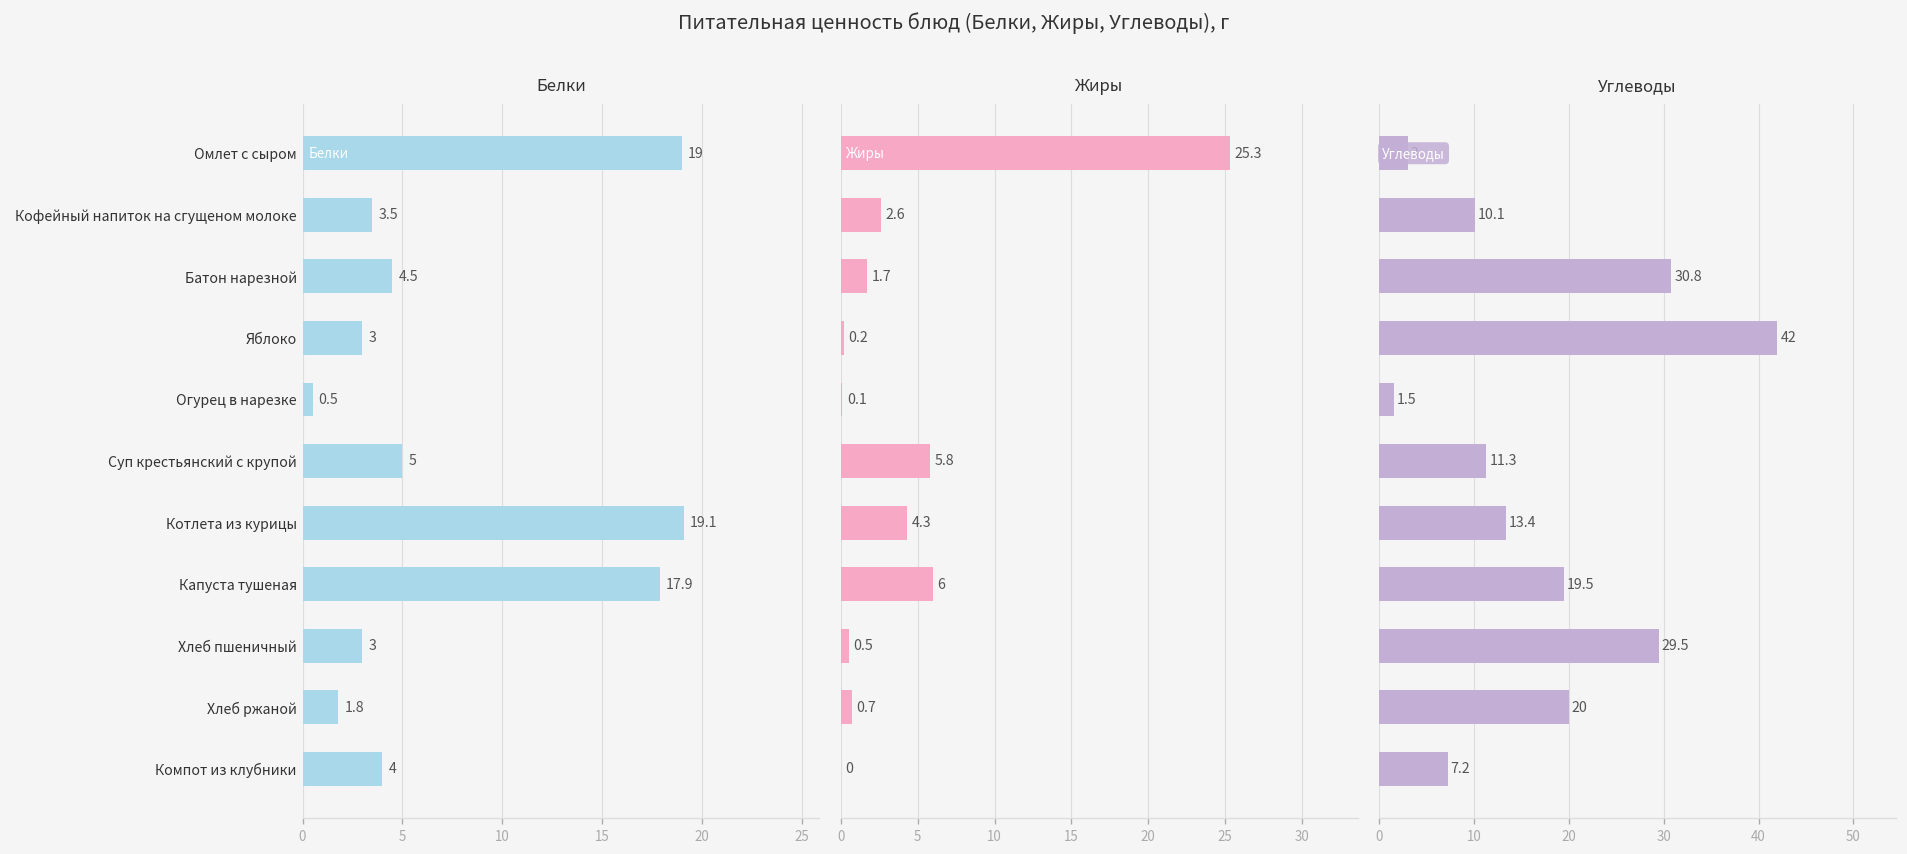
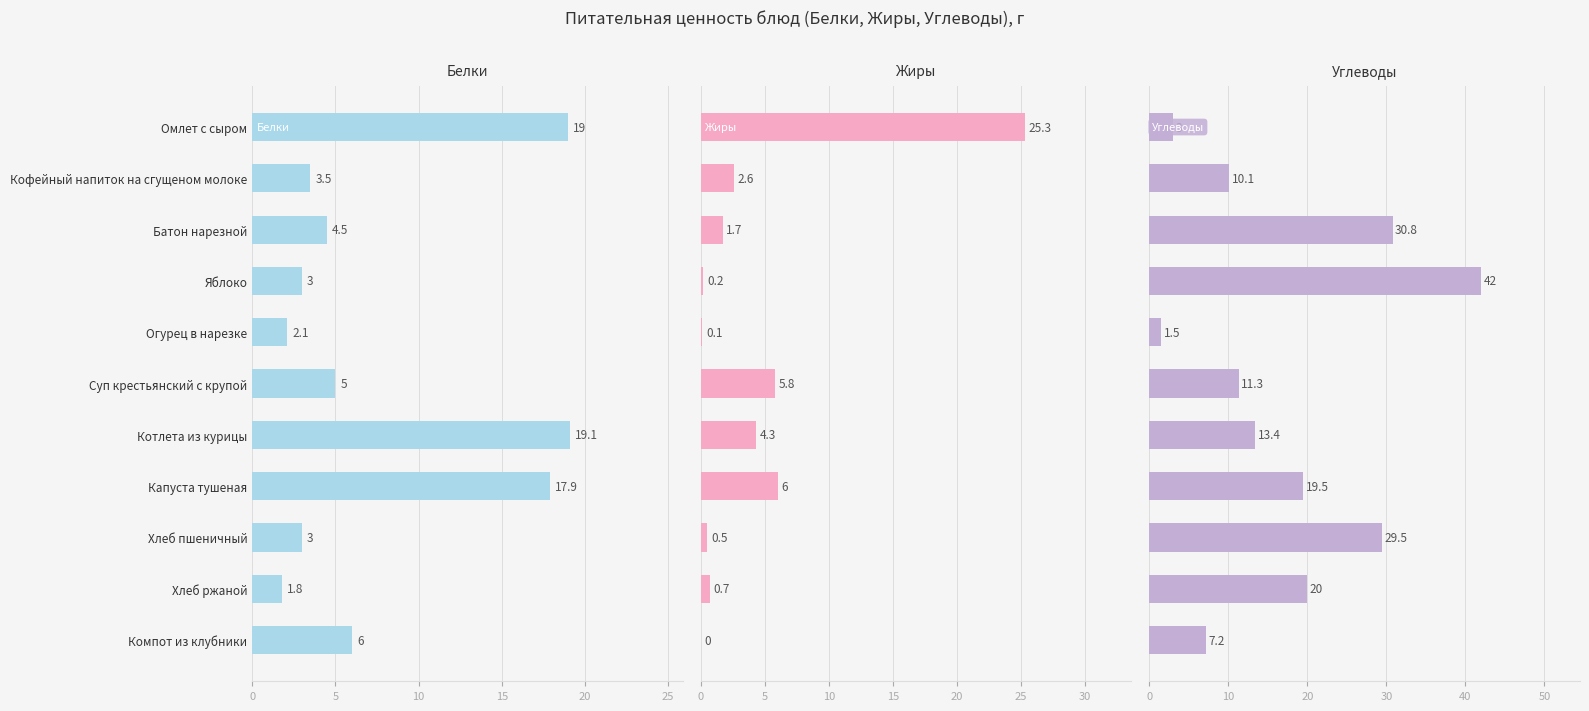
Белки, Огурец в нарезке: 0.5 -> 2.1
Белки, Компот из клубники: 4 -> 6
